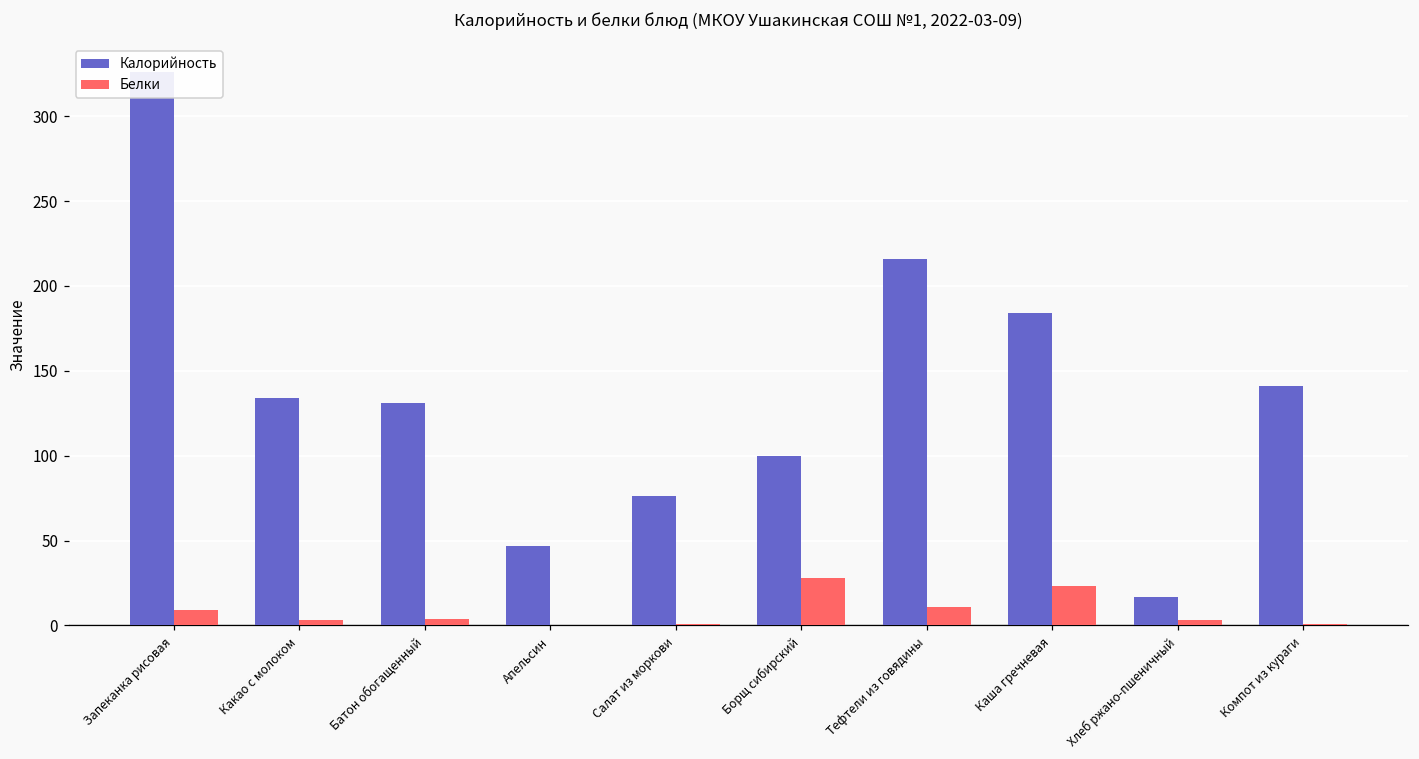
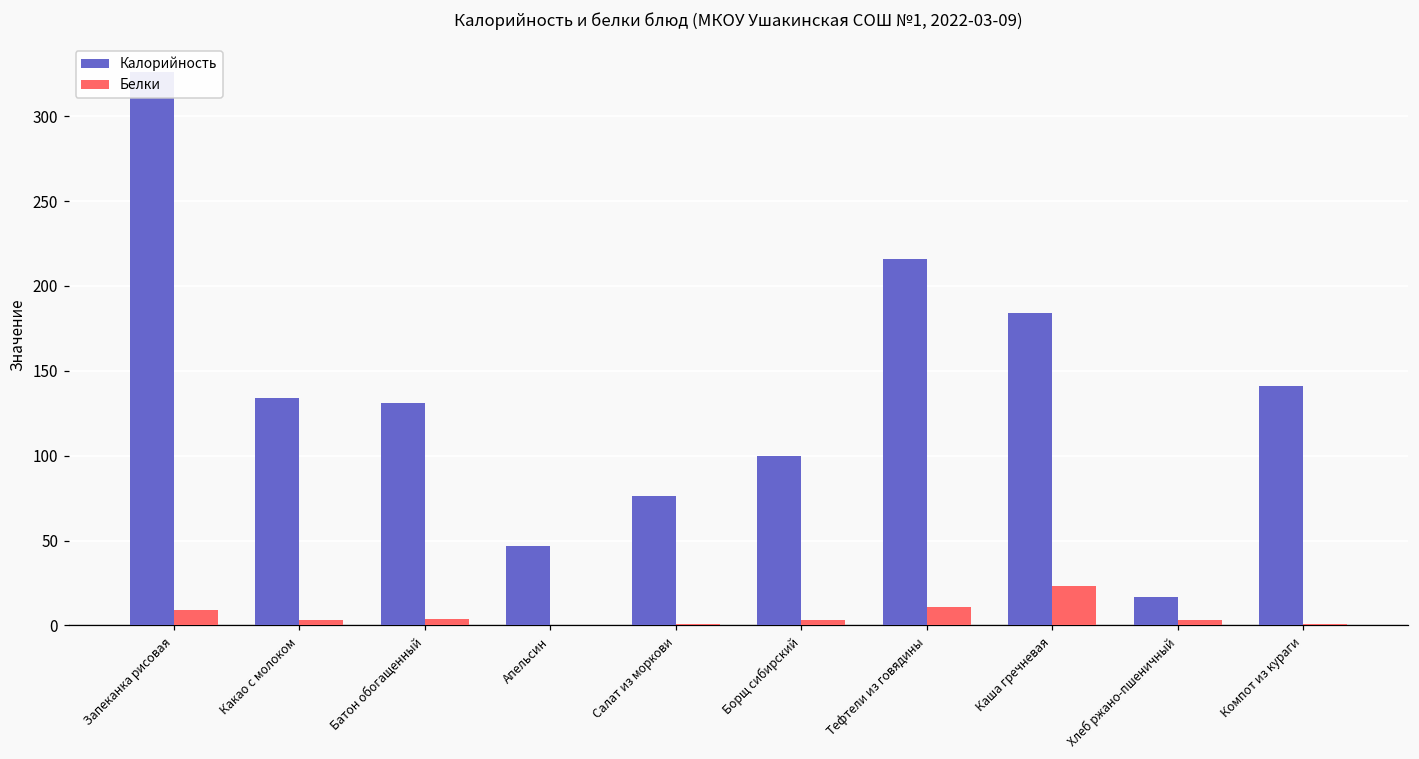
Белки, Борщ сибирский: 28 -> 3
